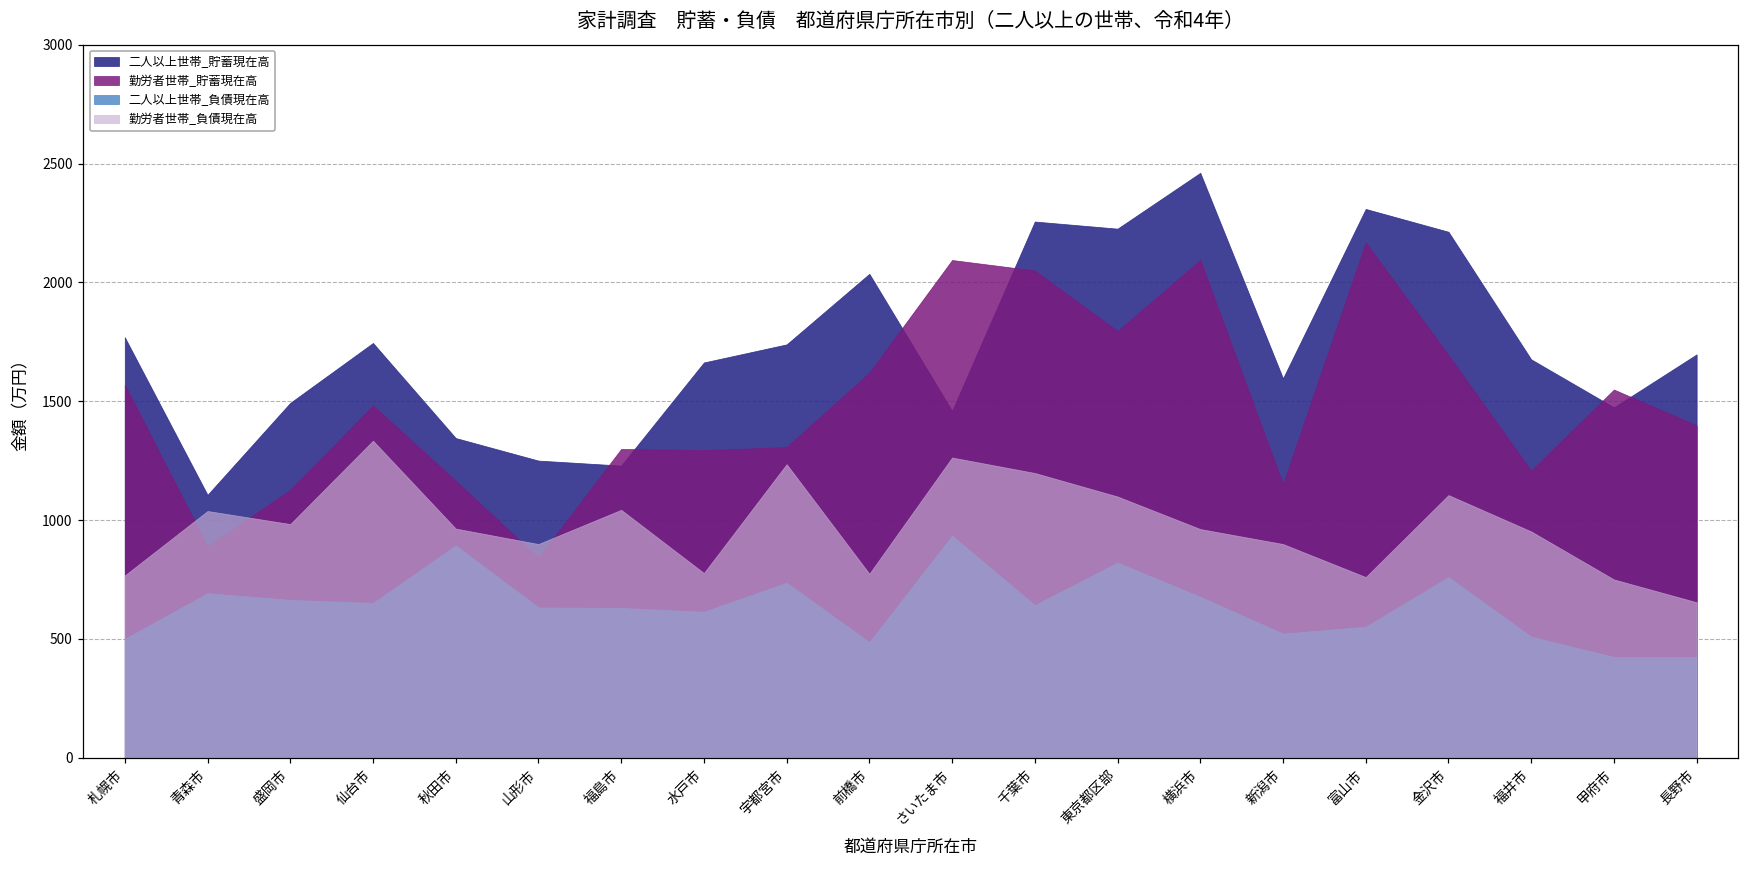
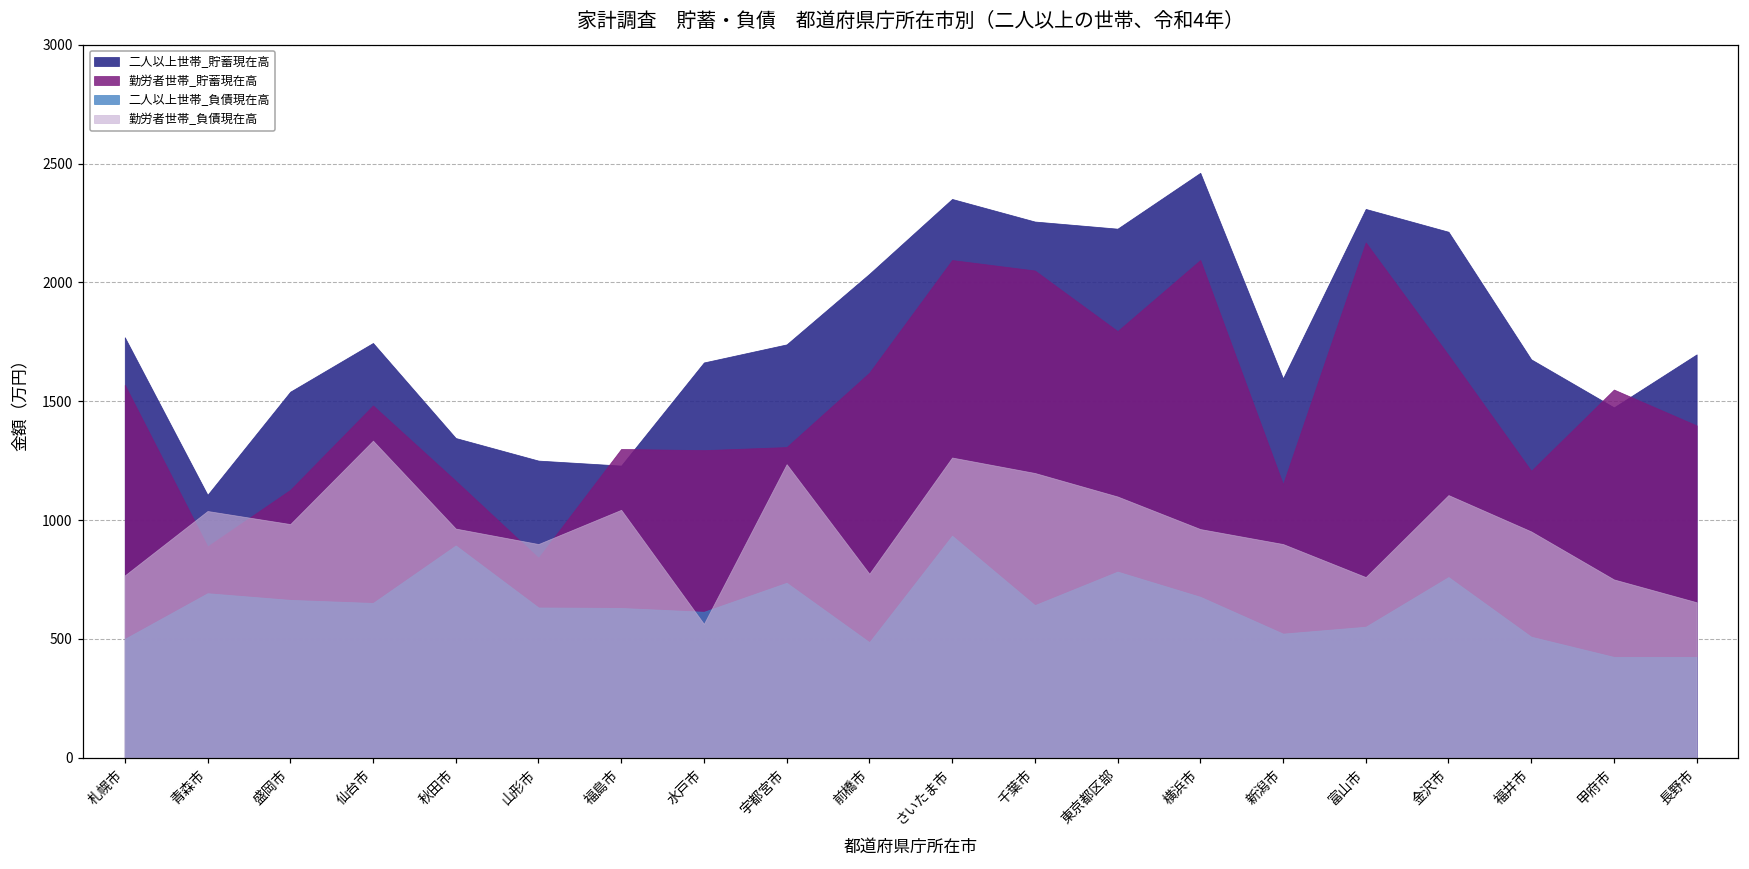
二人以上世帯_貯蓄現在高, 盛岡市: 1490 -> 1540
勤労者世帯_負債現在高, 水戸市: 780 -> 560
二人以上世帯_貯蓄現在高, さいたま市: 1460 -> 2350
二人以上世帯_負債現在高, 東京都区部: 820 -> 780
